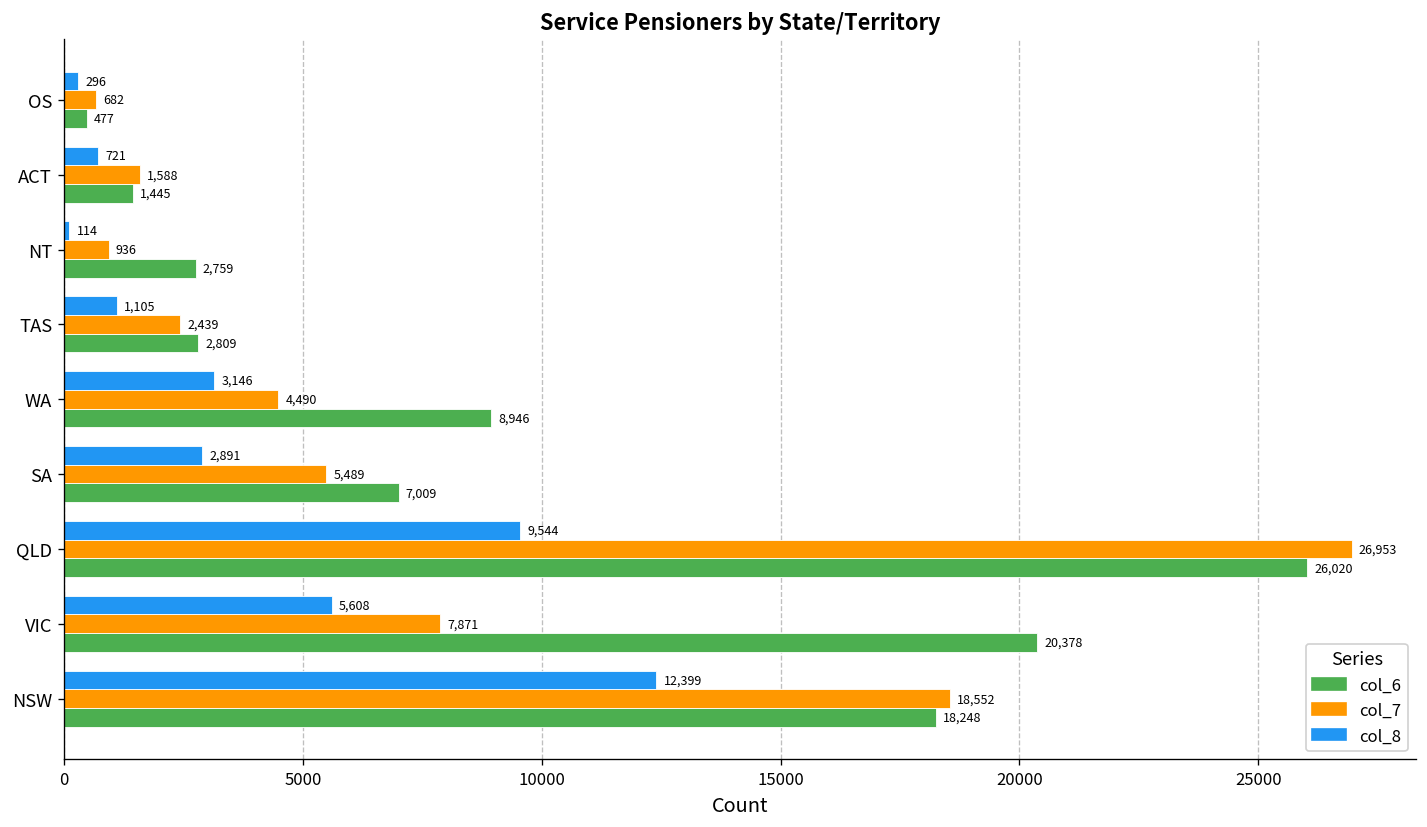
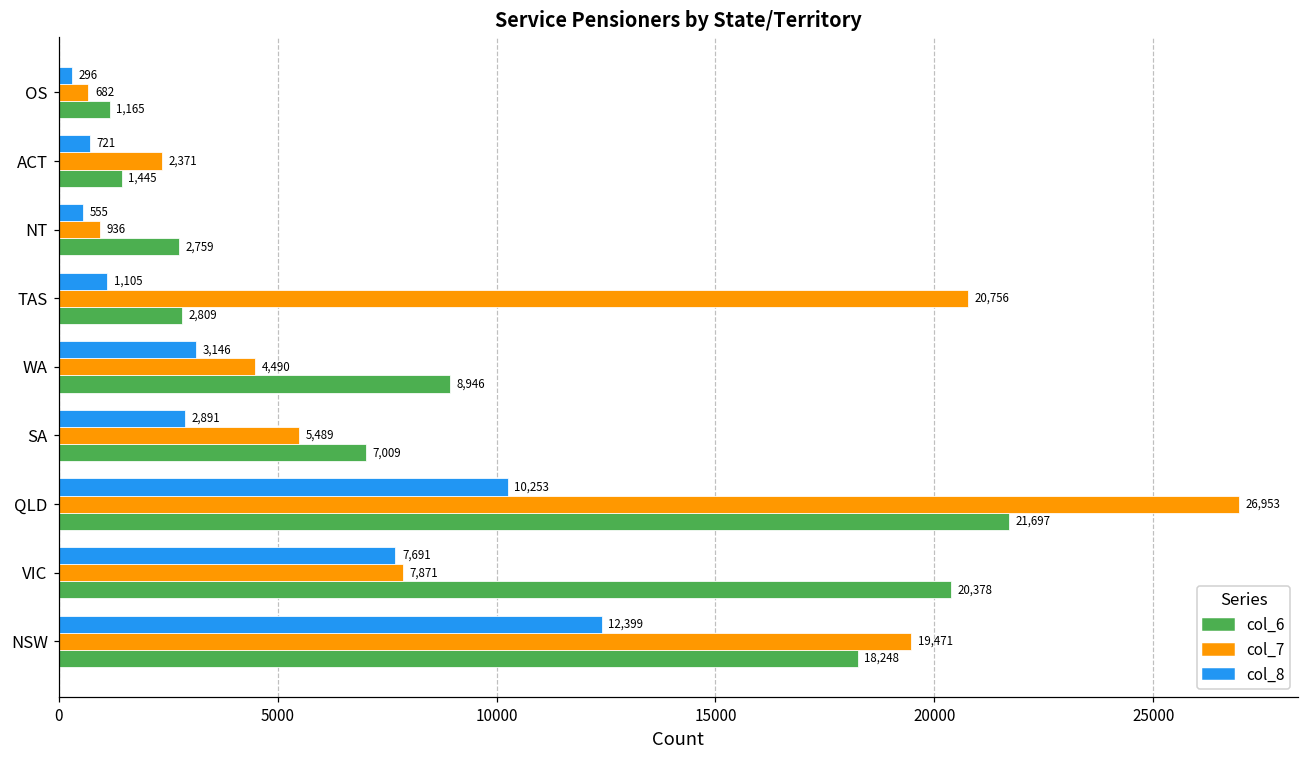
col_6, OS: 477 -> 1,165
col_7, ACT: 1,588 -> 2,371
col_8, NT: 114 -> 555
col_7, TAS: 2,439 -> 20,756
col_8, QLD: 9,544 -> 10,253
col_6, QLD: 26,020 -> 21,697
col_8, VIC: 5,608 -> 7,691
col_7, NSW: 18,552 -> 19,471
